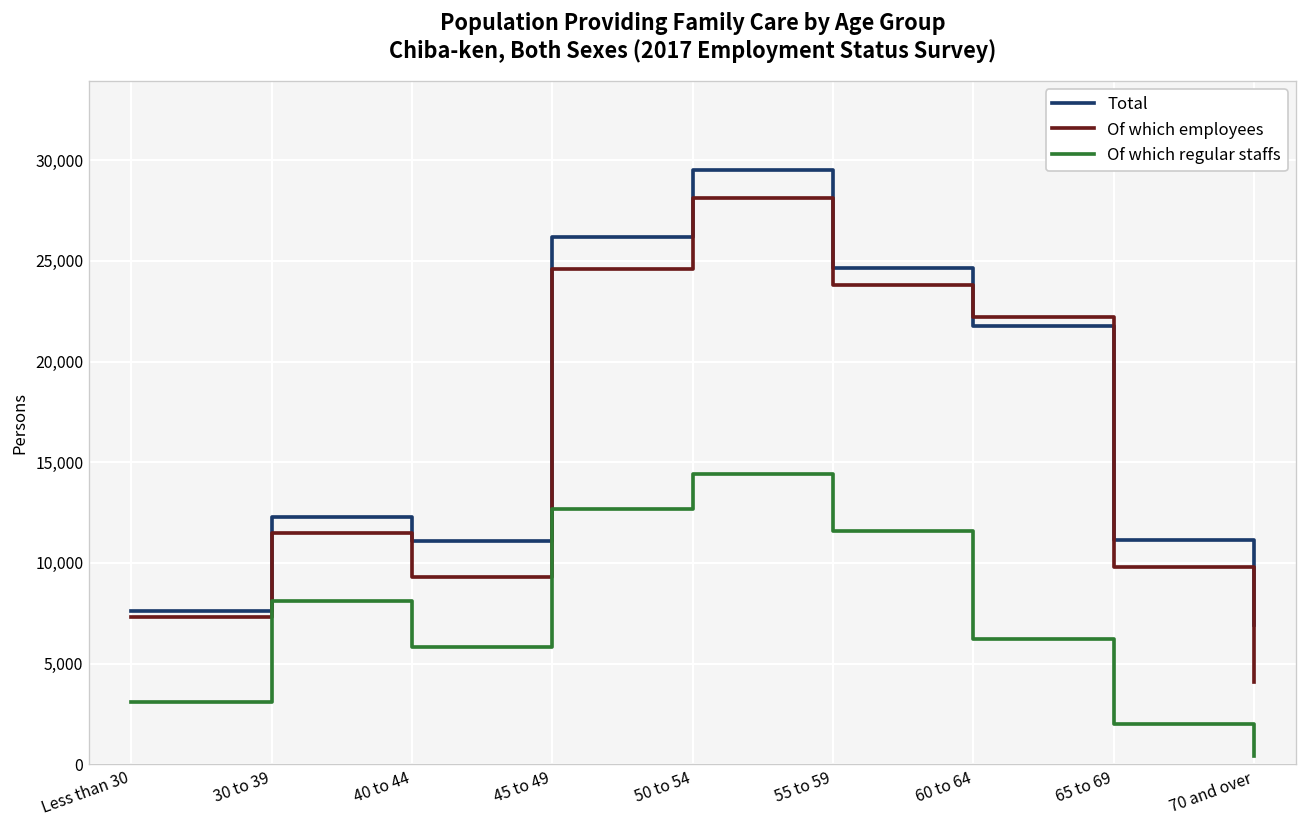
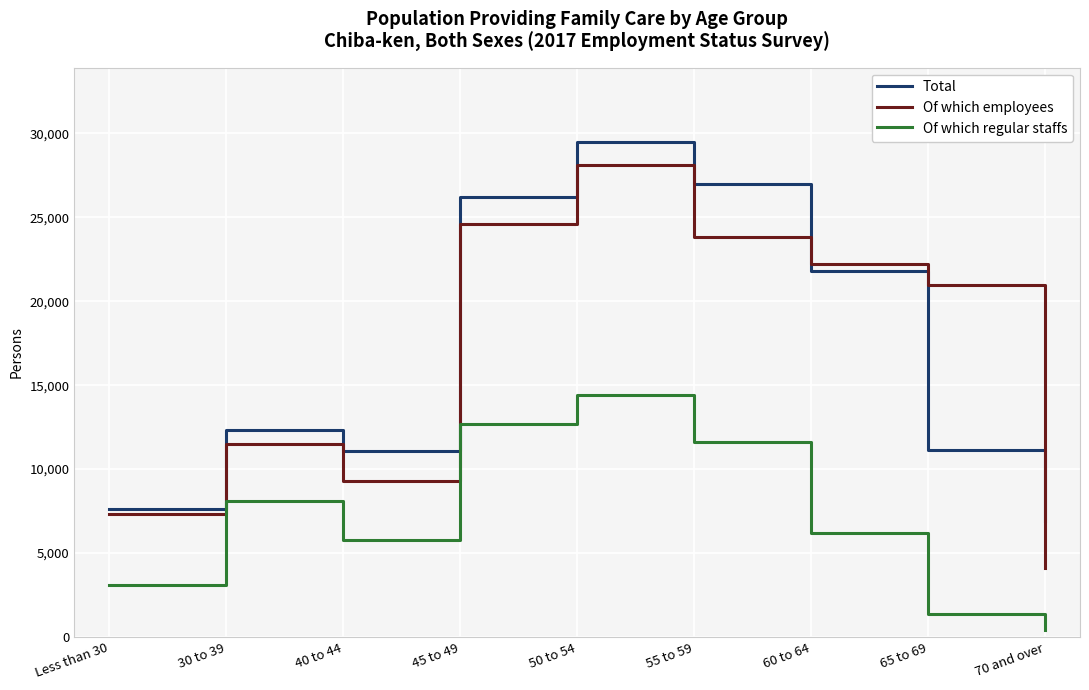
Total, 55 to 59: 24,600 -> 27,000
Of which employees, 65 to 69: 9,800 -> 21,000
Of which regular staffs, 65 to 69: 2,000 -> 1,300
